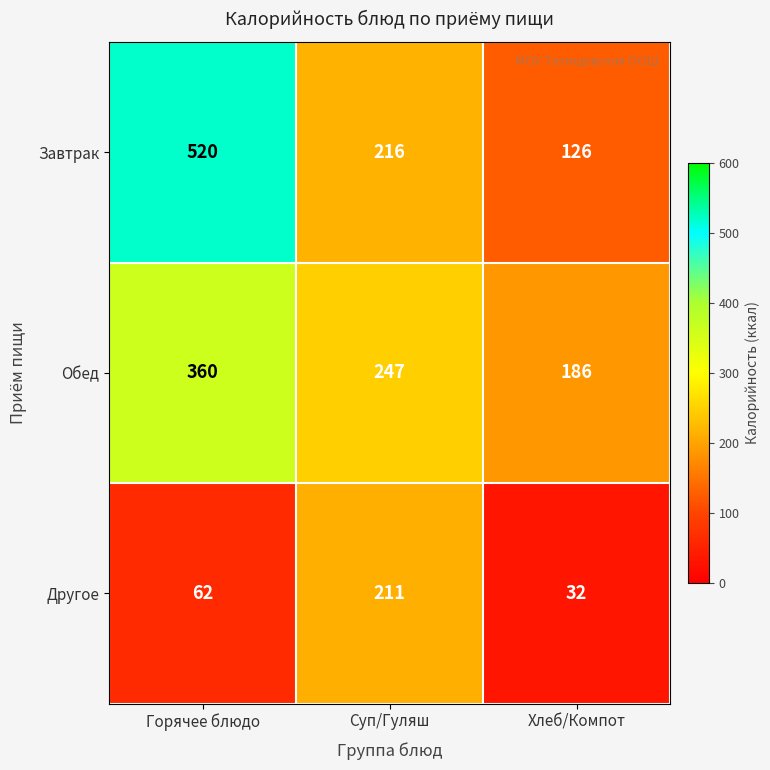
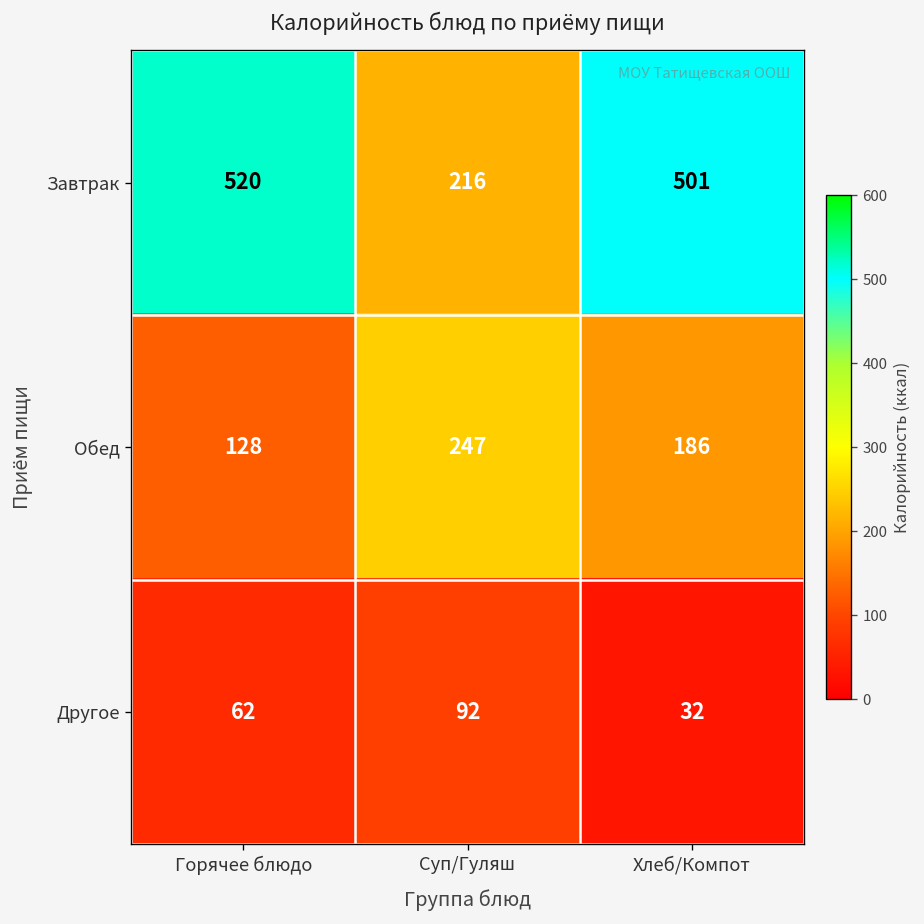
Завтрак, Хлеб/Компот: 126 -> 501
Обед, Горячее блюдо: 360 -> 128
Другое, Суп/Гуляш: 211 -> 92
